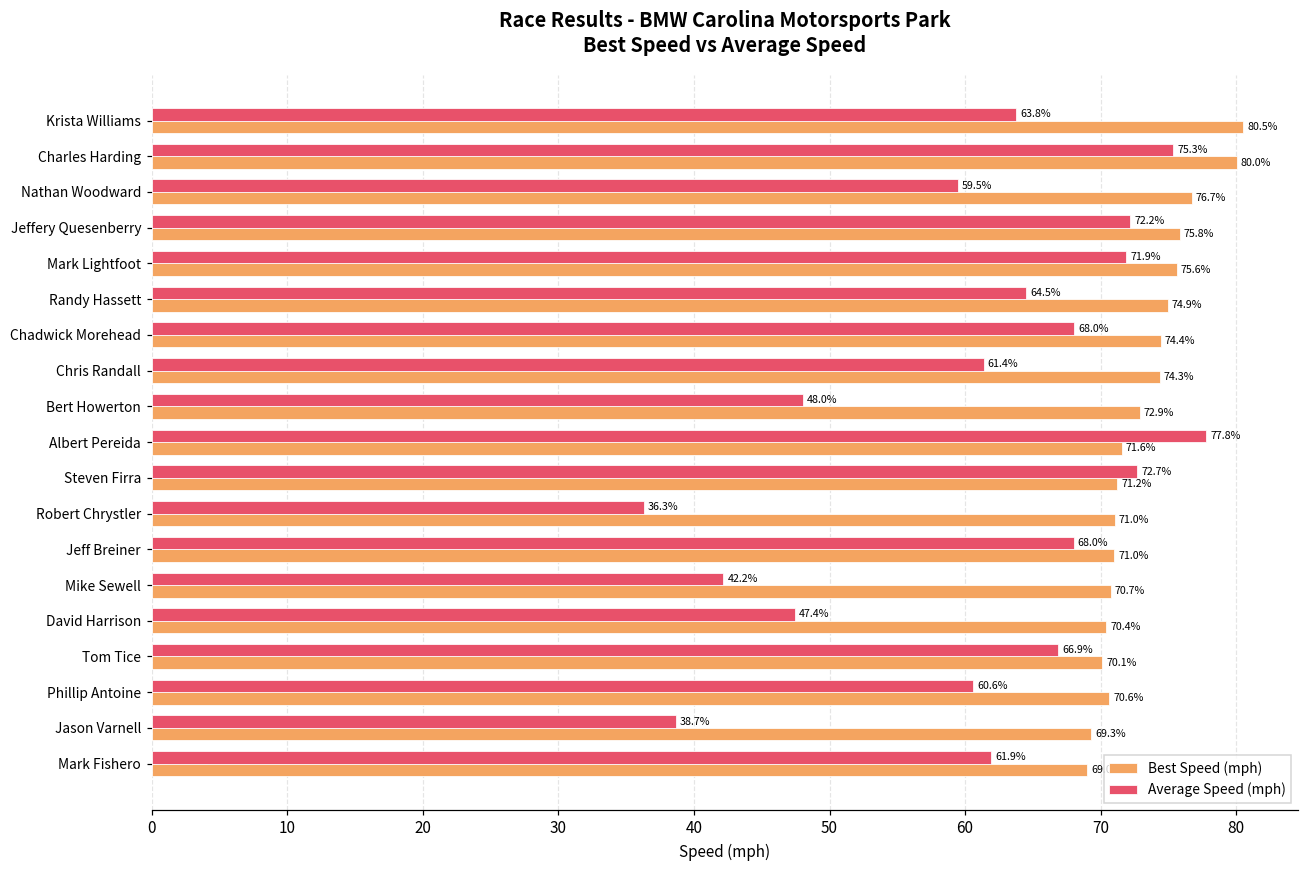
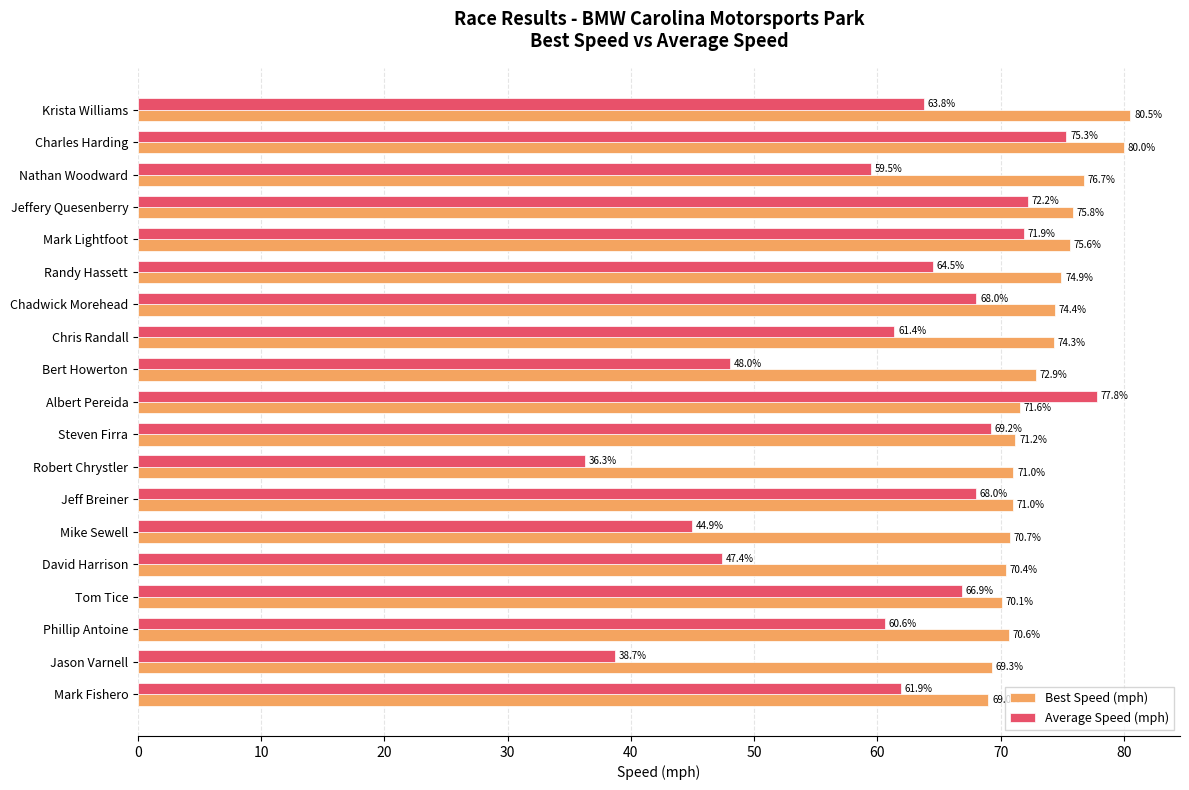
Average Speed (mph), Steven Firra: 72.7% -> 69.2%
Average Speed (mph), Mike Sewell: 42.2% -> 44.9%
